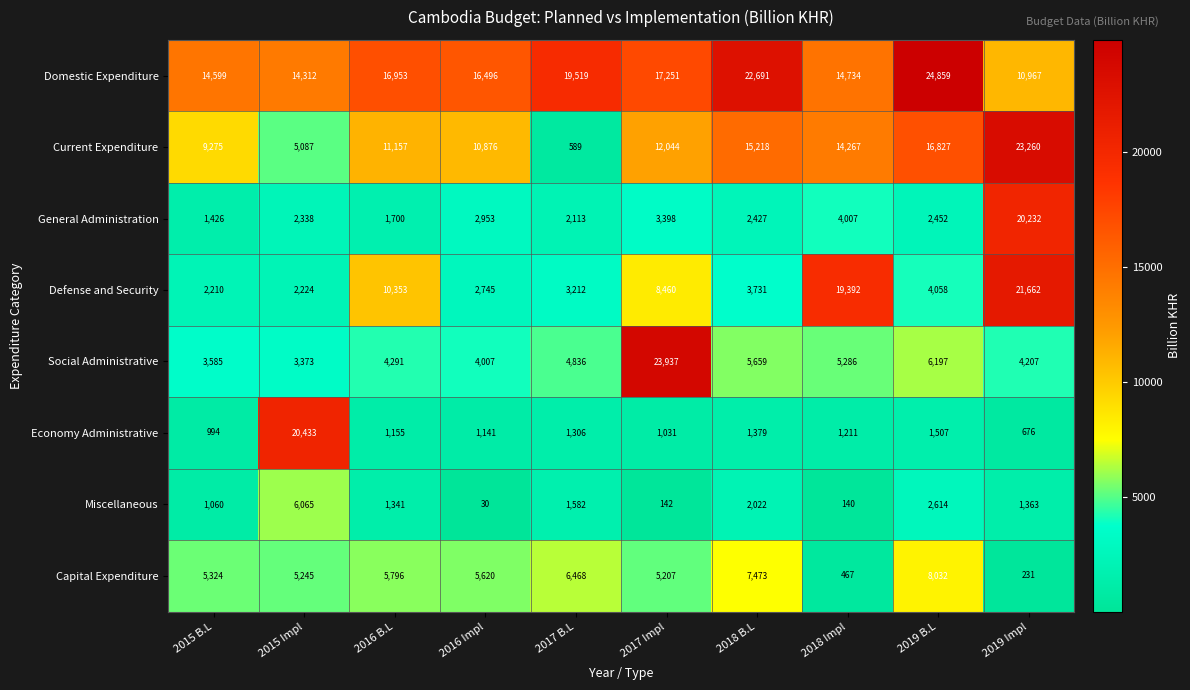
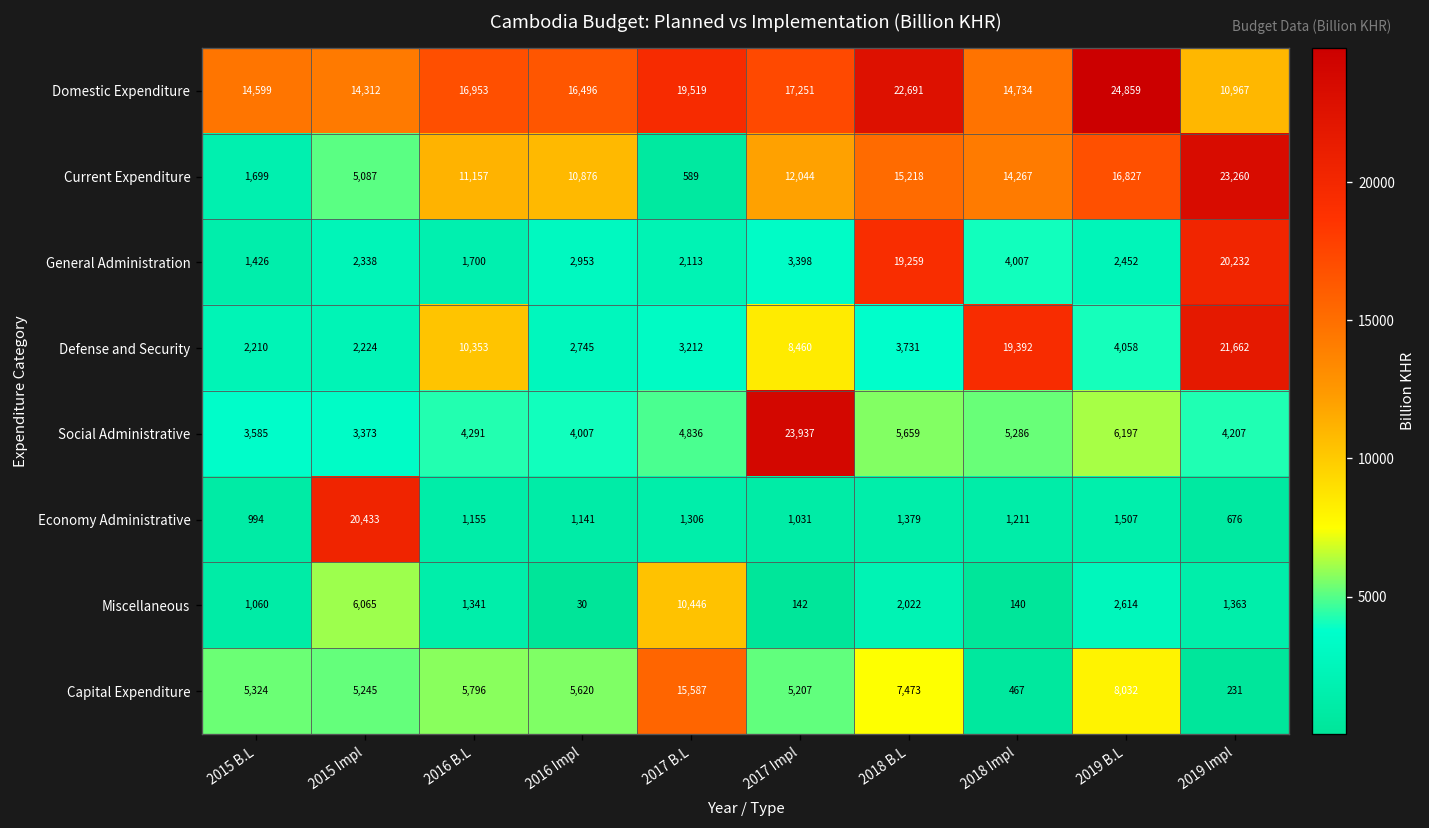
Current Expenditure, 2015 B.L: 9,275 -> 1,699
General Administration, 2018 B.L: 2,427 -> 19,259
Miscellaneous, 2017 B.L: 1,582 -> 10,446
Capital Expenditure, 2017 B.L: 6,468 -> 15,587
